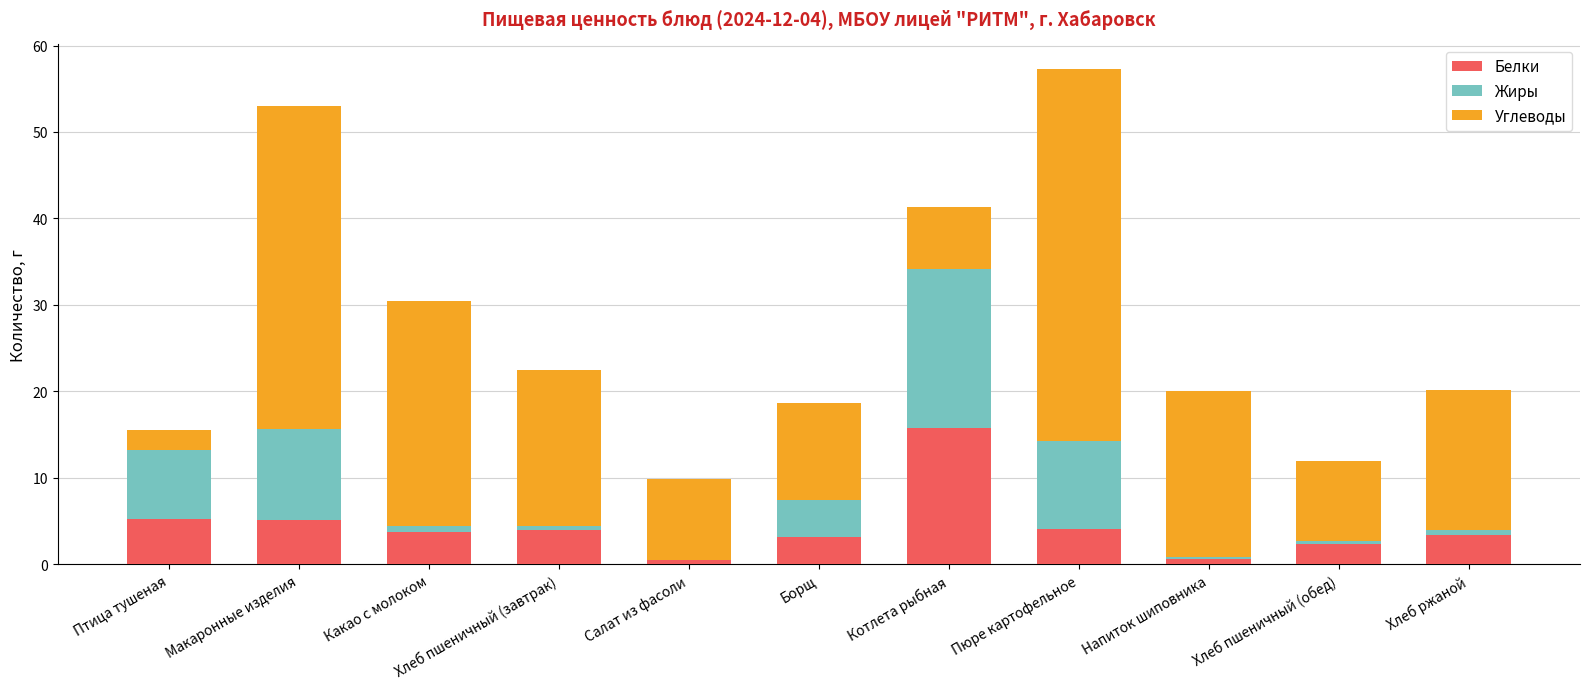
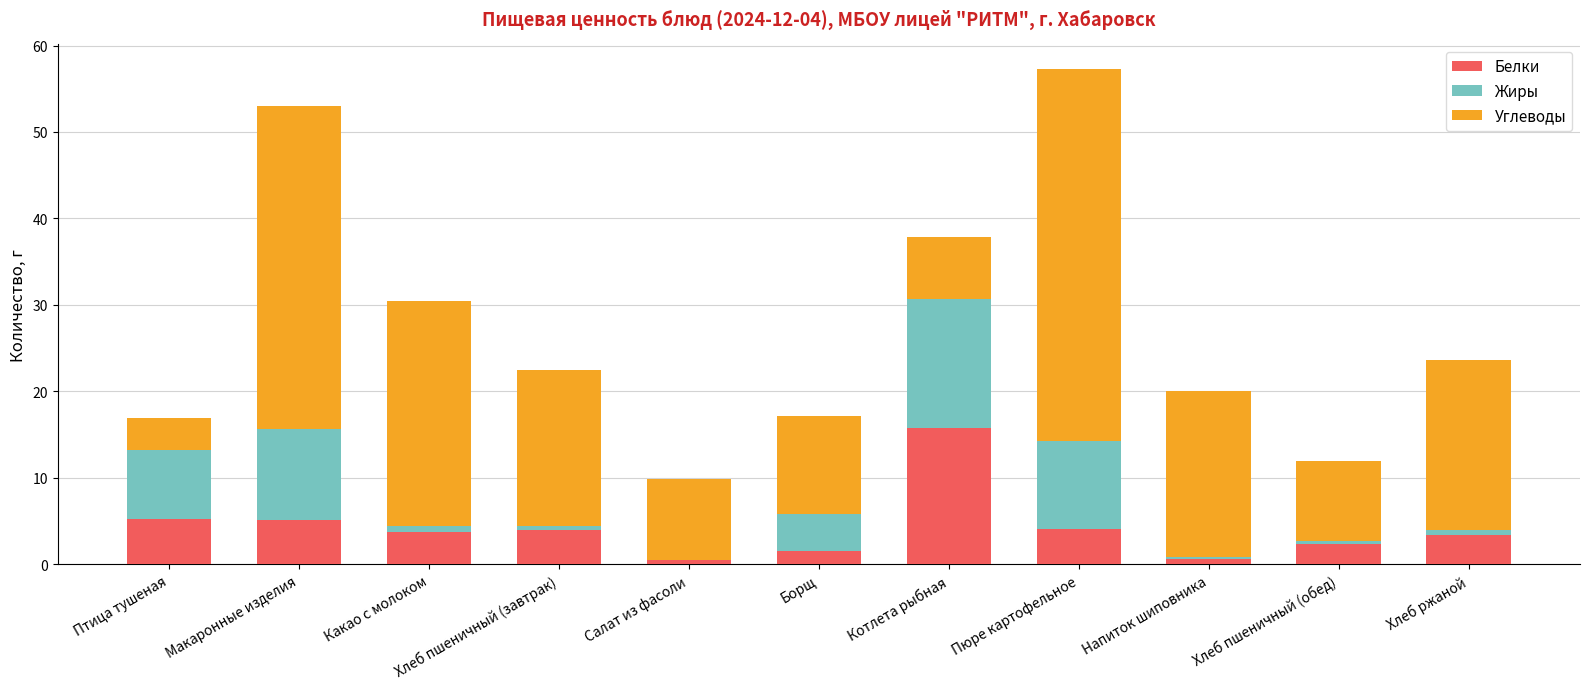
Углеводы, Птица тушеная: 2 -> 4
Белки, Борщ: 3 -> 2
Жиры, Котлета рыбная: 18 -> 15
Углеводы, Хлеб ржаной: 16 -> 20
